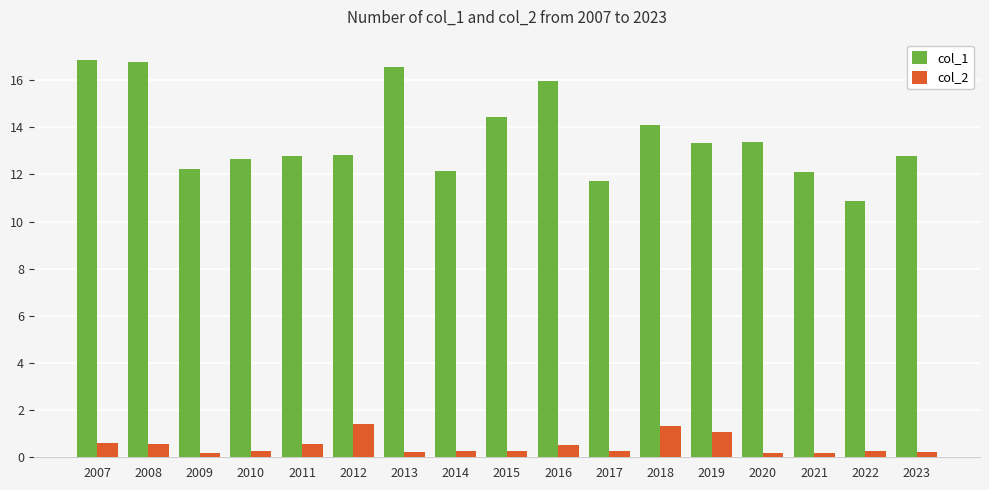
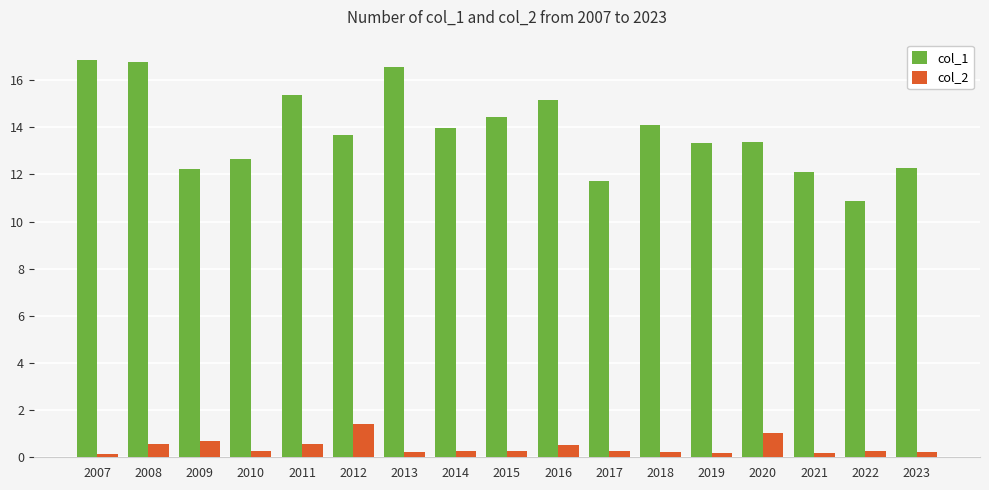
col_2, 2007: 0.6 -> 0.2
col_2, 2009: 0.2 -> 0.7
col_1, 2011: 12.8 -> 15.4
col_1, 2012: 12.8 -> 13.7
col_1, 2014: 12.1 -> 14.0
col_1, 2016: 16.0 -> 15.2
col_2, 2018: 1.3 -> 0.2
col_2, 2019: 1.1 -> 0.2
col_2, 2020: 0.2 -> 1.0
col_1, 2023: 12.8 -> 12.3
